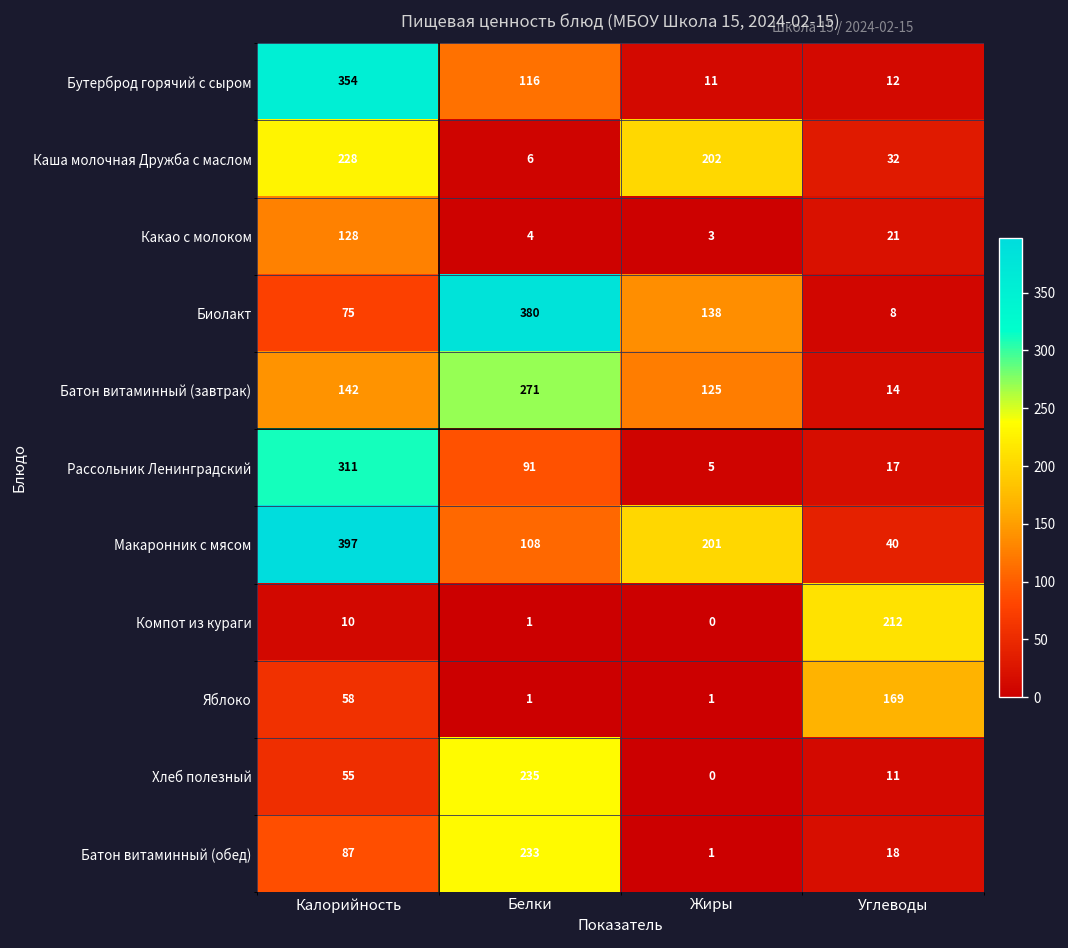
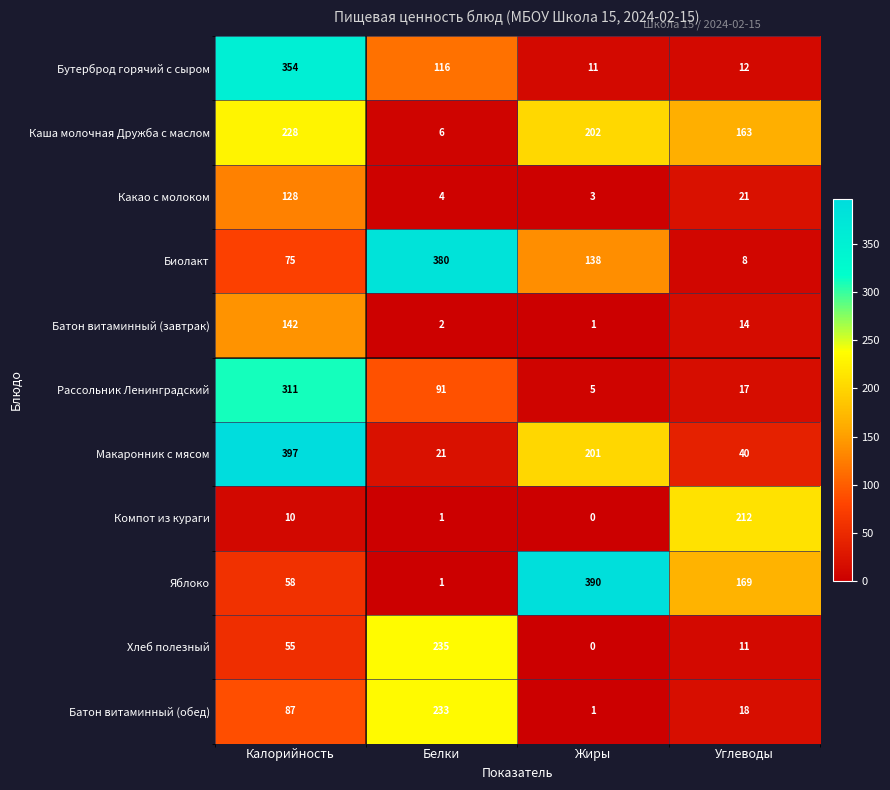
Каша молочная Дружба с маслом, Углеводы: 32 -> 163
Батон витаминный (завтрак), Белки: 271 -> 2
Батон витаминный (завтрак), Жиры: 125 -> 1
Макаронник с мясом, Белки: 108 -> 21
Яблоко, Жиры: 1 -> 390
